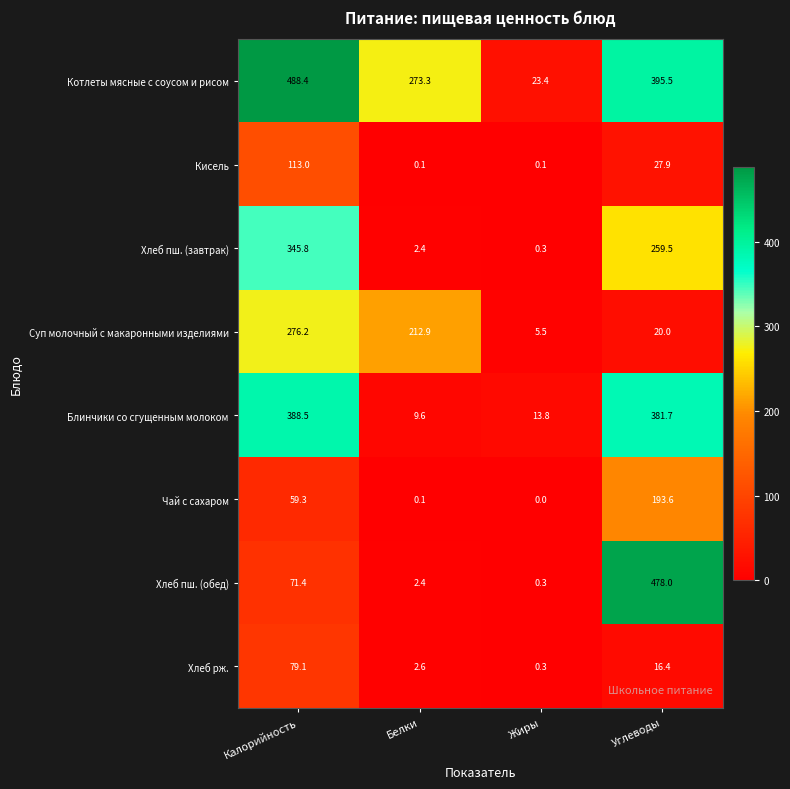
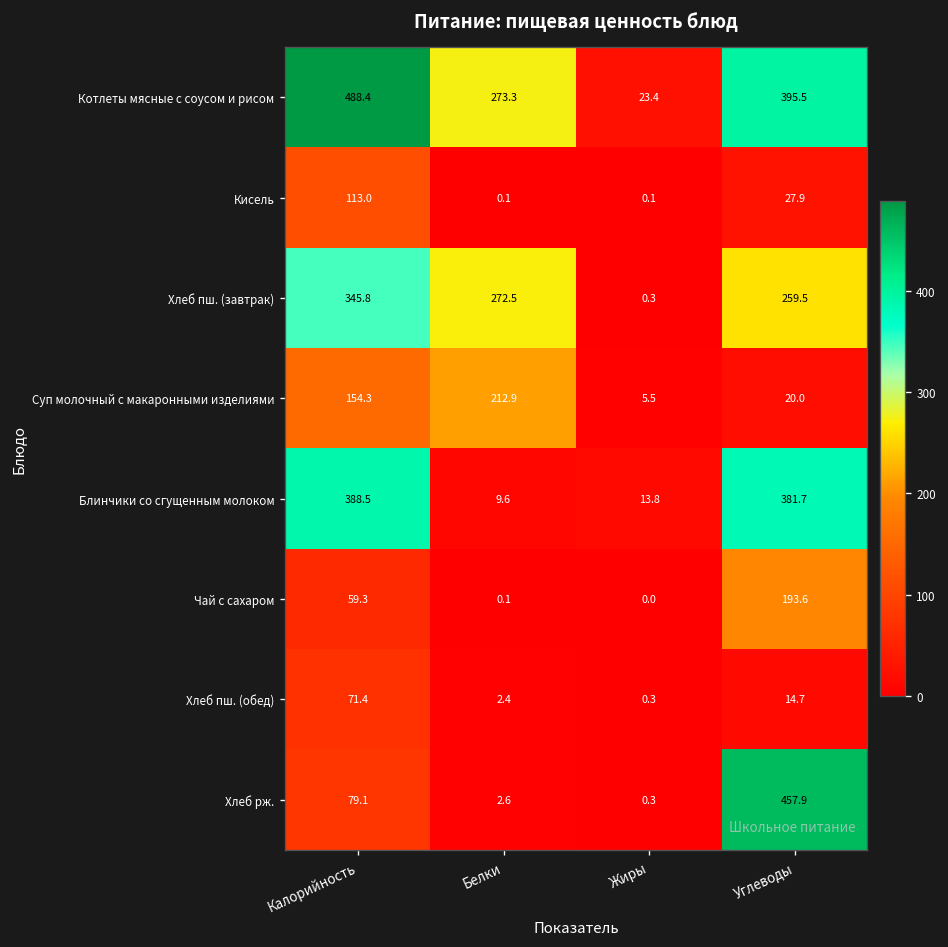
Хлеб пш. (завтрак), Белки: 2.4 -> 272.5
Суп молочный с макаронными изделиями, Калорийность: 276.2 -> 154.3
Хлеб пш. (обед), Углеводы: 478.0 -> 14.7
Хлеб рж., Углеводы: 16.4 -> 457.9
